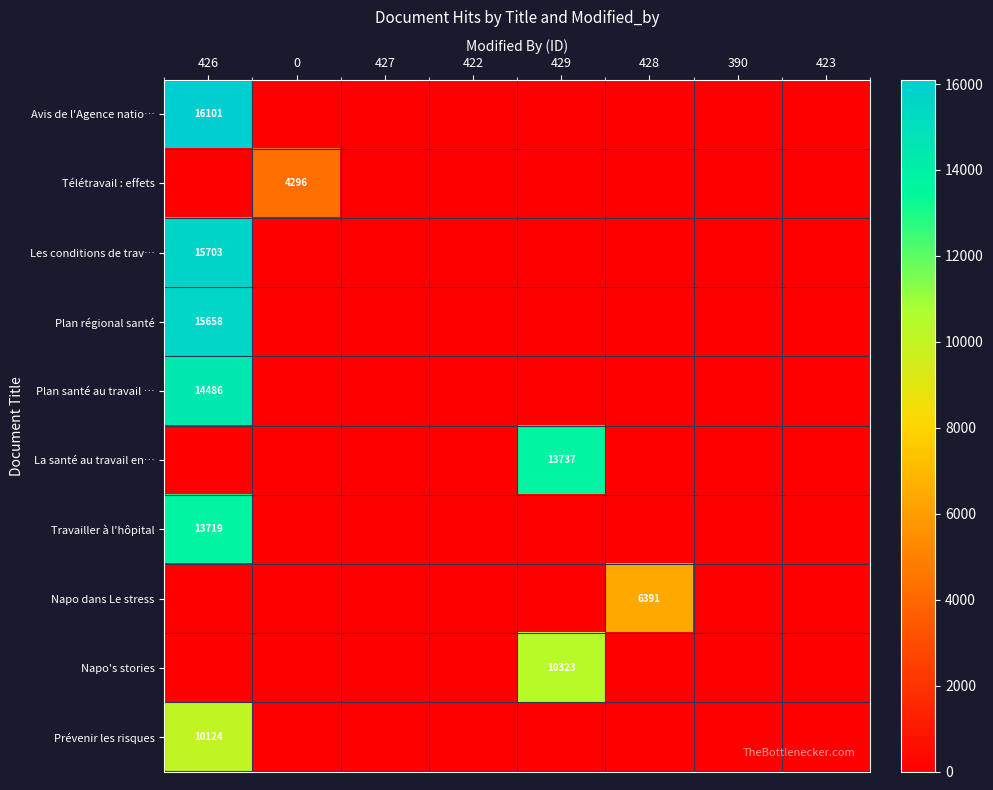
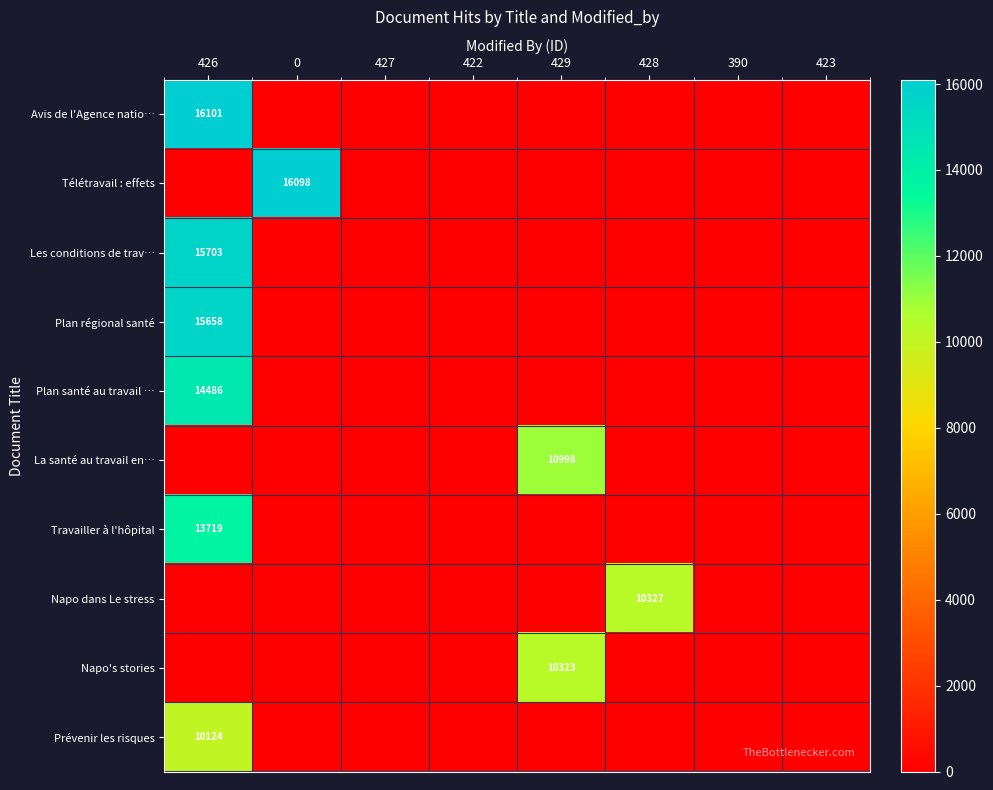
Télétravail : effets, 0: 4296 -> 16098
La santé au travail en…, 429: 13737 -> 10998
Napo dans Le stress, 428: 6391 -> 10327
